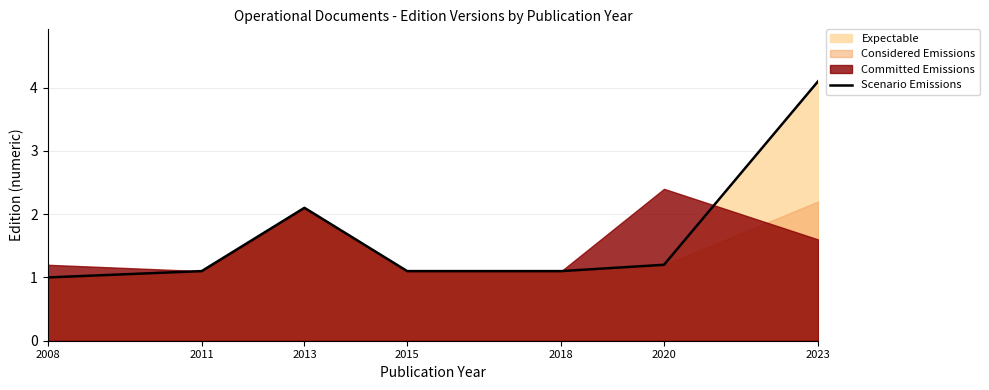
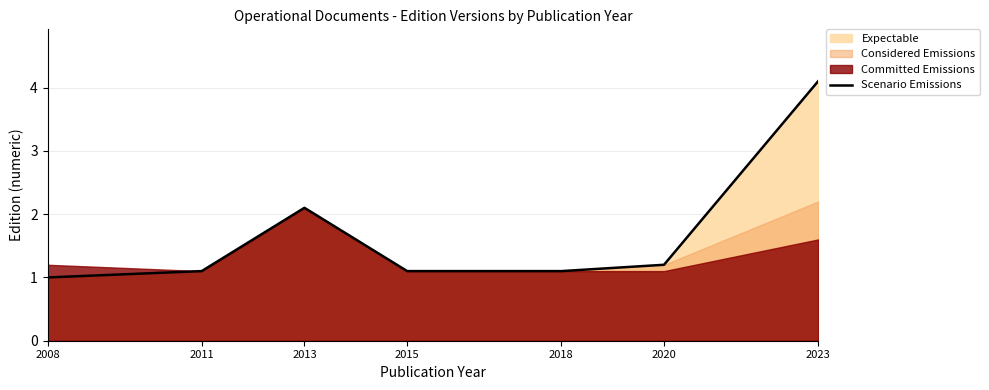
Committed Emissions, 2020: 2.4 -> 1.1
